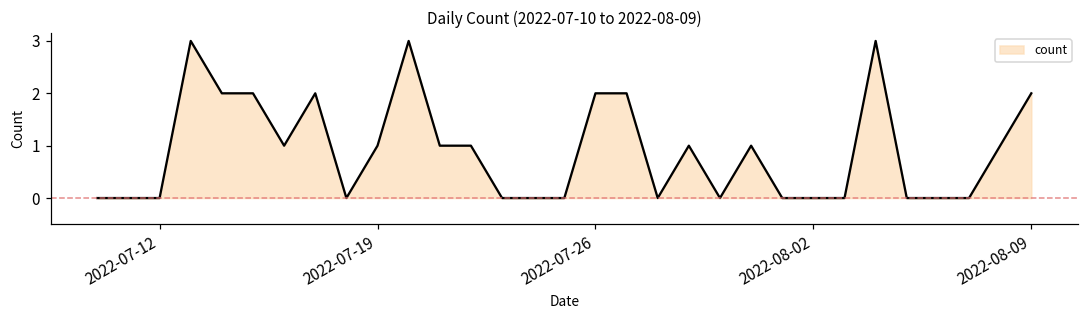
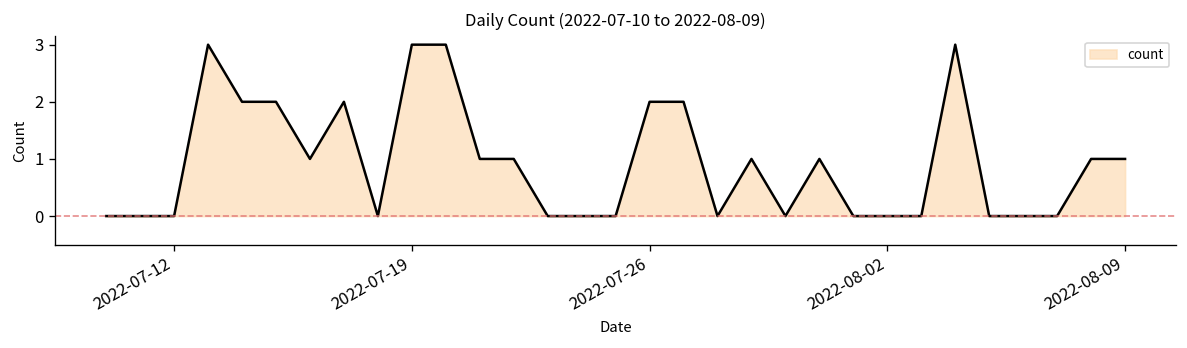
2022-07-19: 1 -> 3
2022-08-09: 2 -> 1
